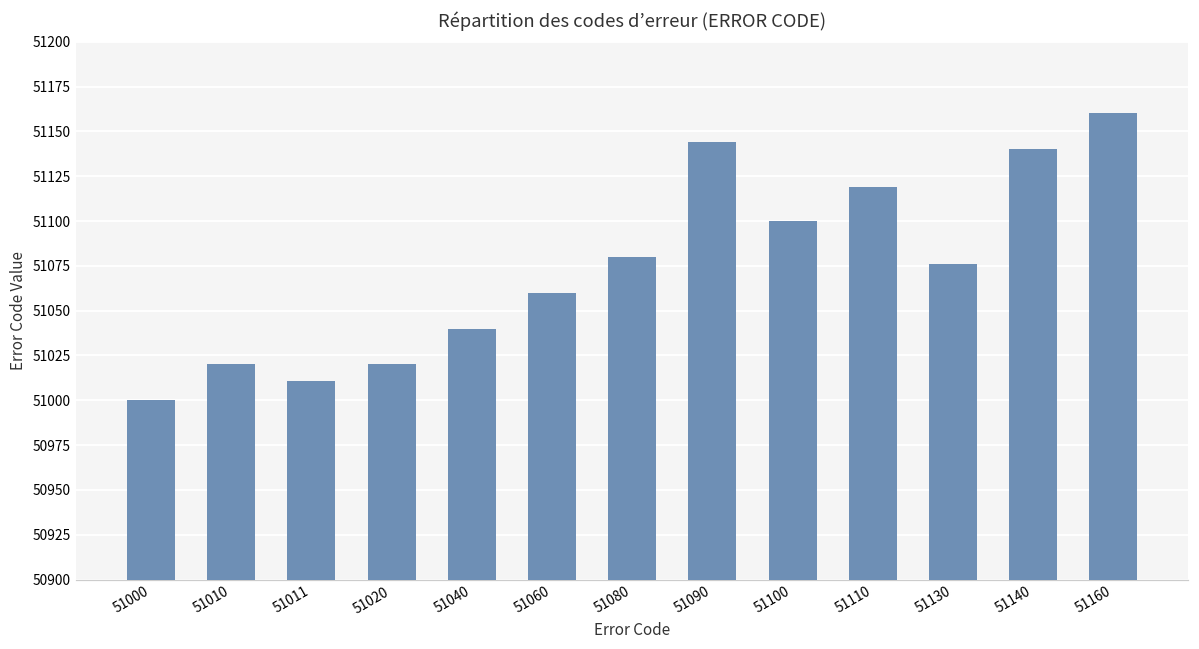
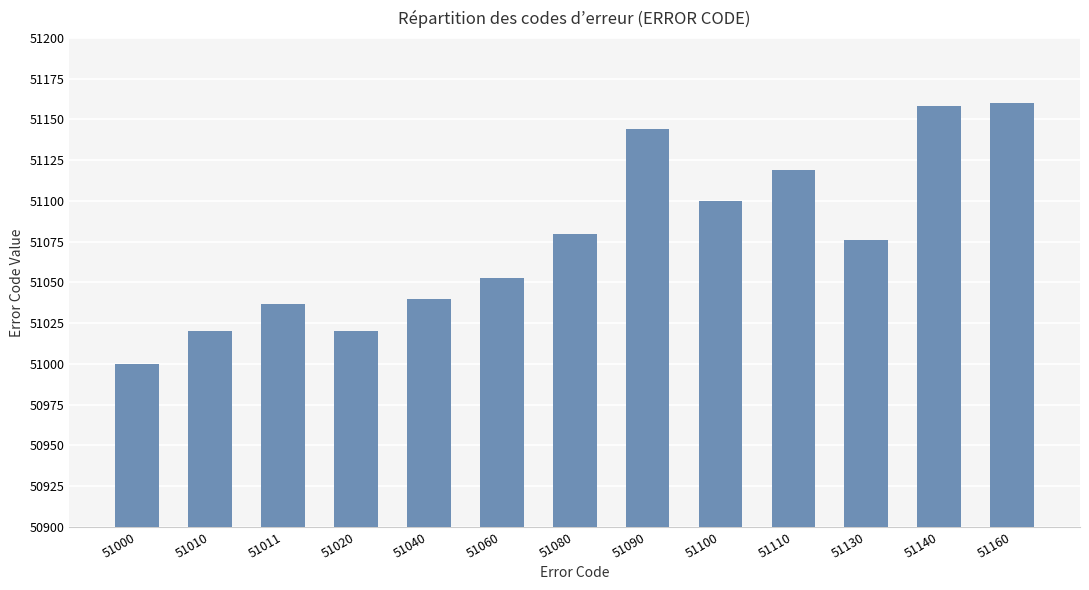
51011: 51011 -> 51037
51060: 51060 -> 51053
51140: 51140 -> 51158
